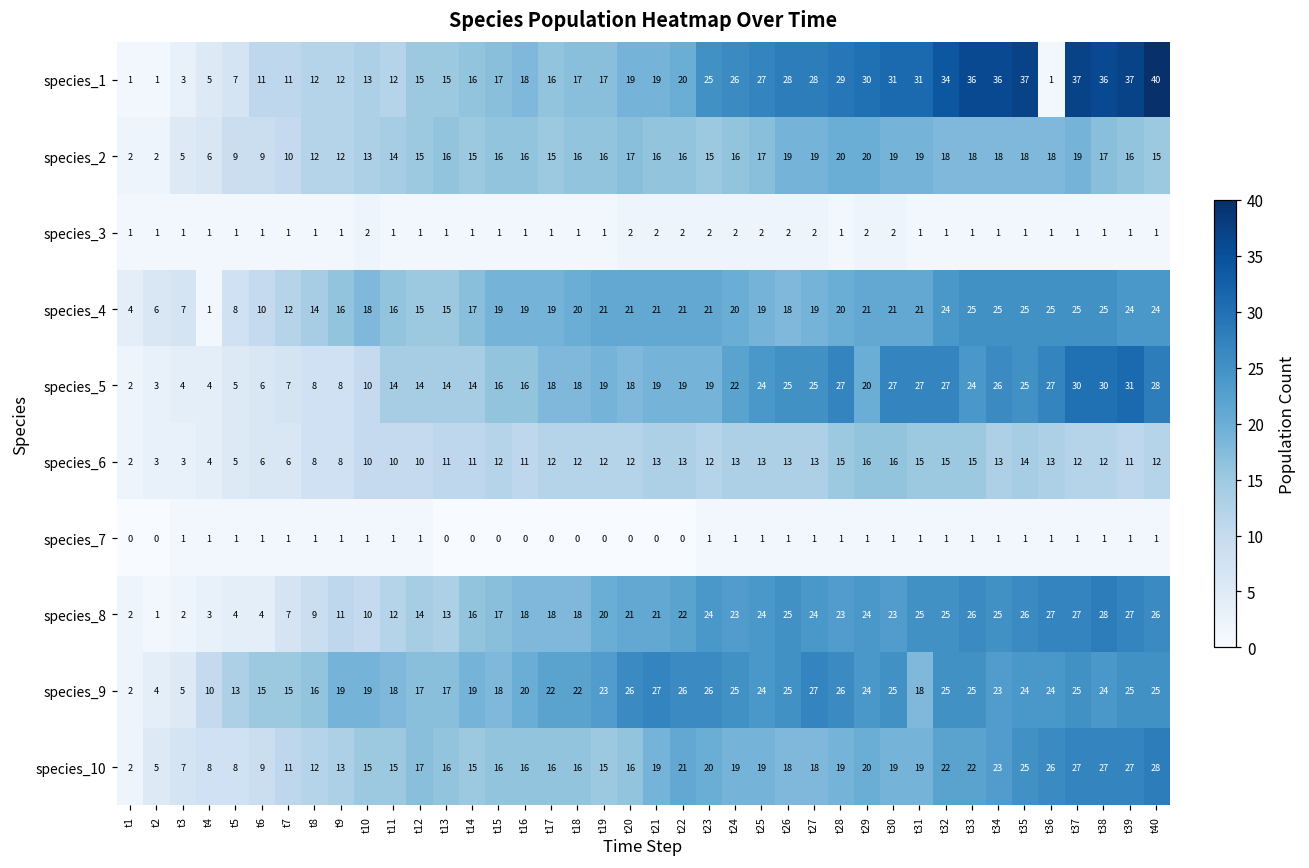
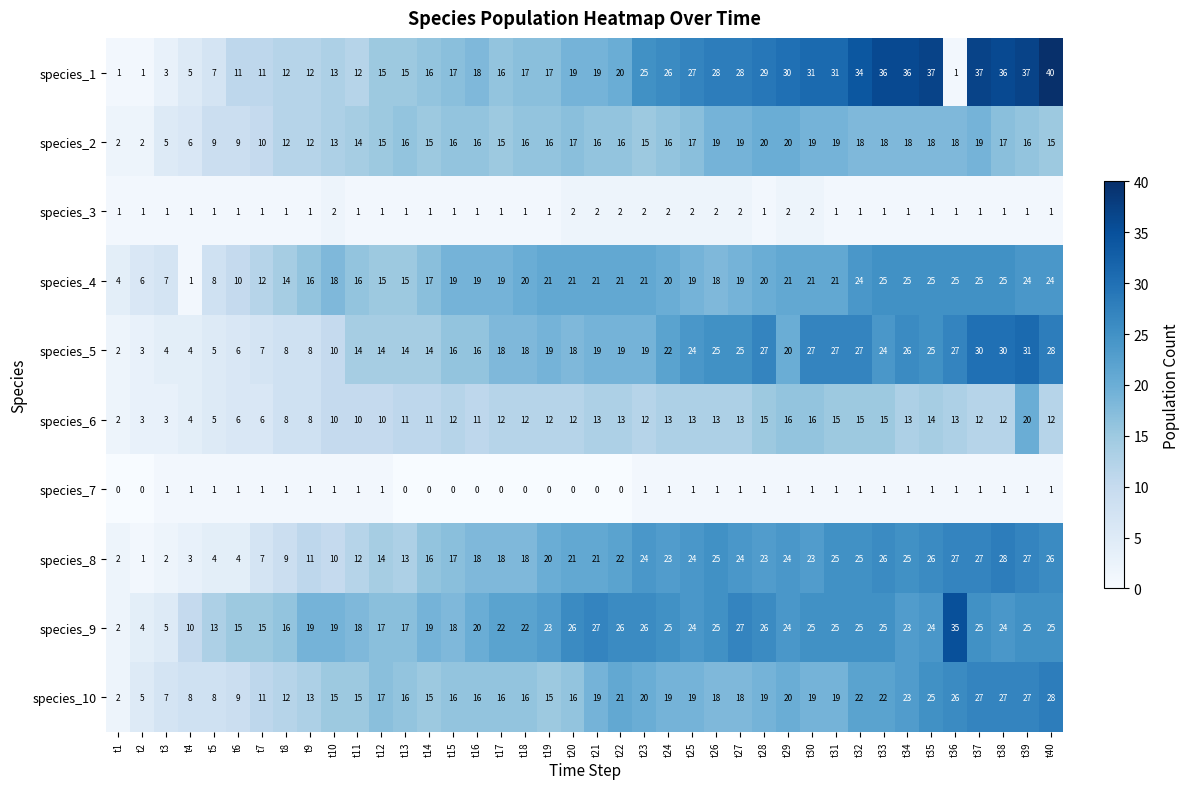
species_6, t39: 11 -> 20
species_9, t31: 18 -> 25
species_9, t36: 24 -> 35
